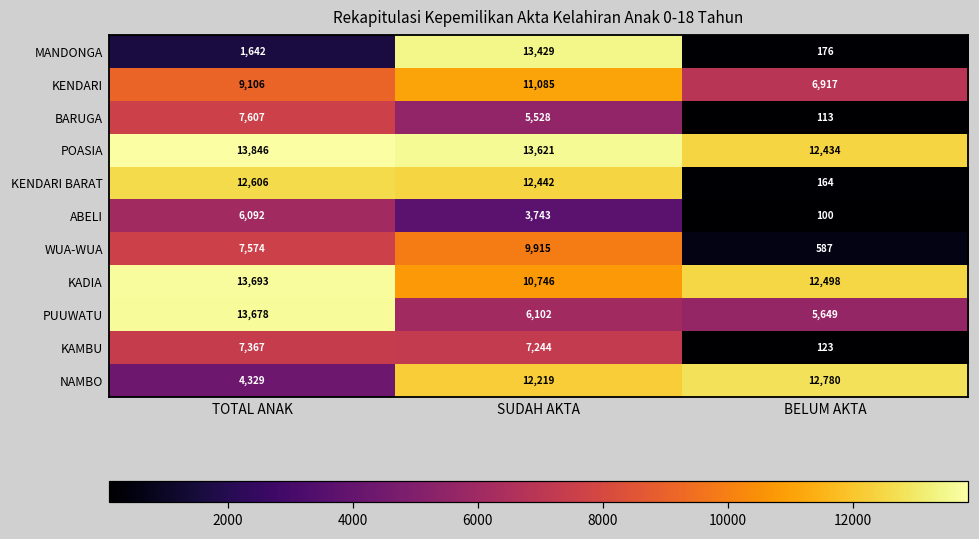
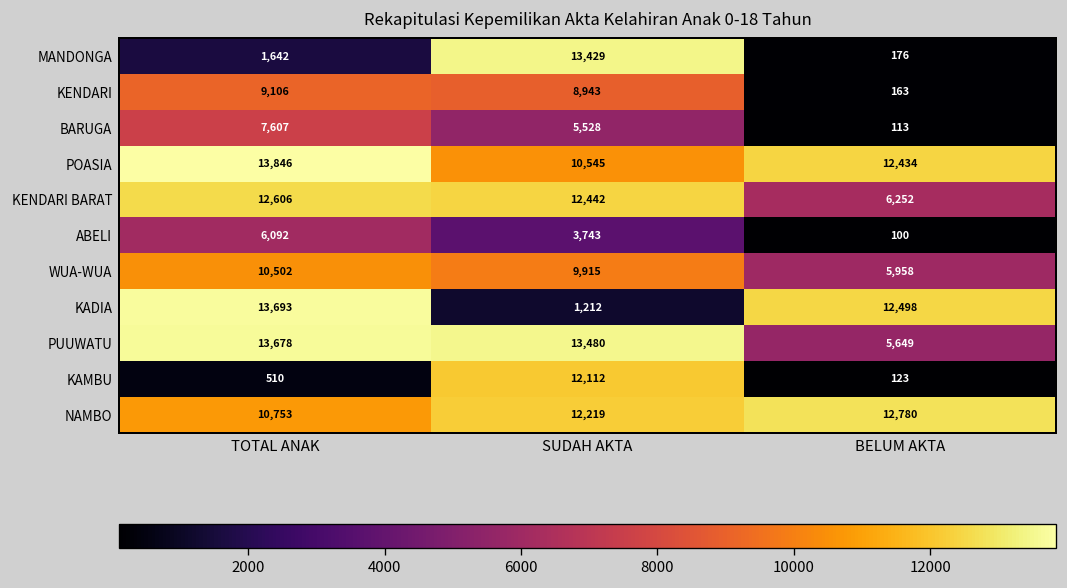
KENDARI, SUDAH AKTA: 11,085 -> 8,943
KENDARI, BELUM AKTA: 6,917 -> 163
POASIA, SUDAH AKTA: 13,621 -> 10,545
KENDARI BARAT, BELUM AKTA: 164 -> 6,252
WUA-WUA, TOTAL ANAK: 7,574 -> 10,502
WUA-WUA, BELUM AKTA: 587 -> 5,958
KADIA, SUDAH AKTA: 10,746 -> 1,212
PUUWATU, SUDAH AKTA: 6,102 -> 13,480
KAMBU, TOTAL ANAK: 7,367 -> 510
KAMBU, SUDAH AKTA: 7,244 -> 12,112
NAMBO, TOTAL ANAK: 4,329 -> 10,753
